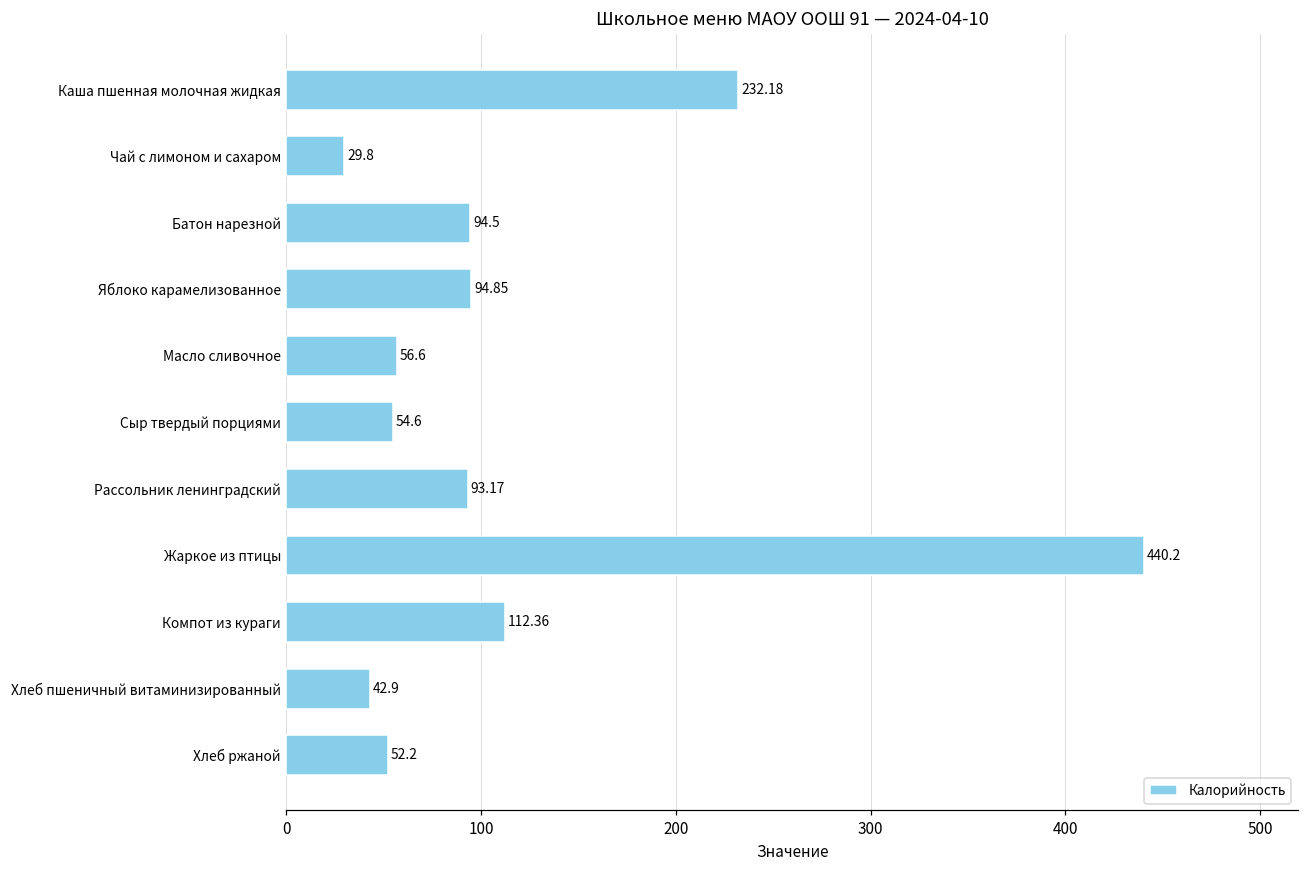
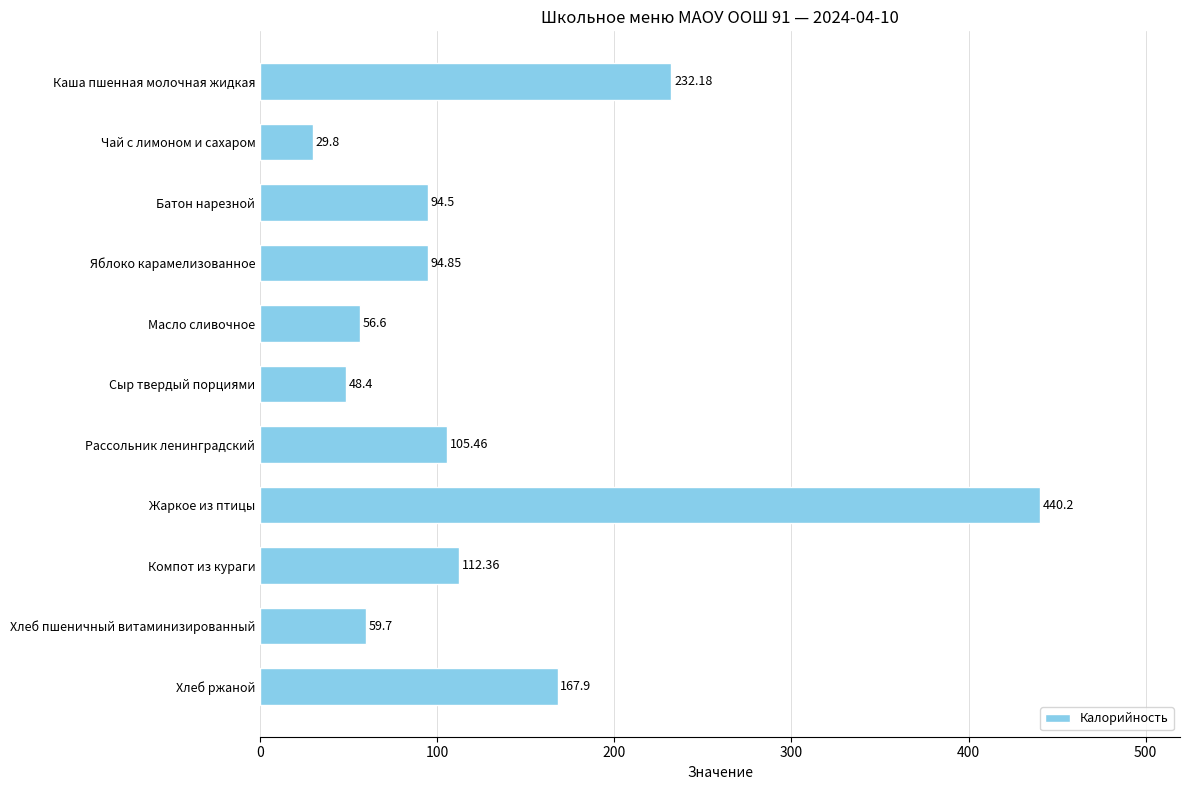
Сыр твердый порциями: 54.6 -> 48.4
Рассольник ленинградский: 93.17 -> 105.46
Хлеб пшеничный витаминизированный: 42.9 -> 59.7
Хлеб ржаной: 52.2 -> 167.9
